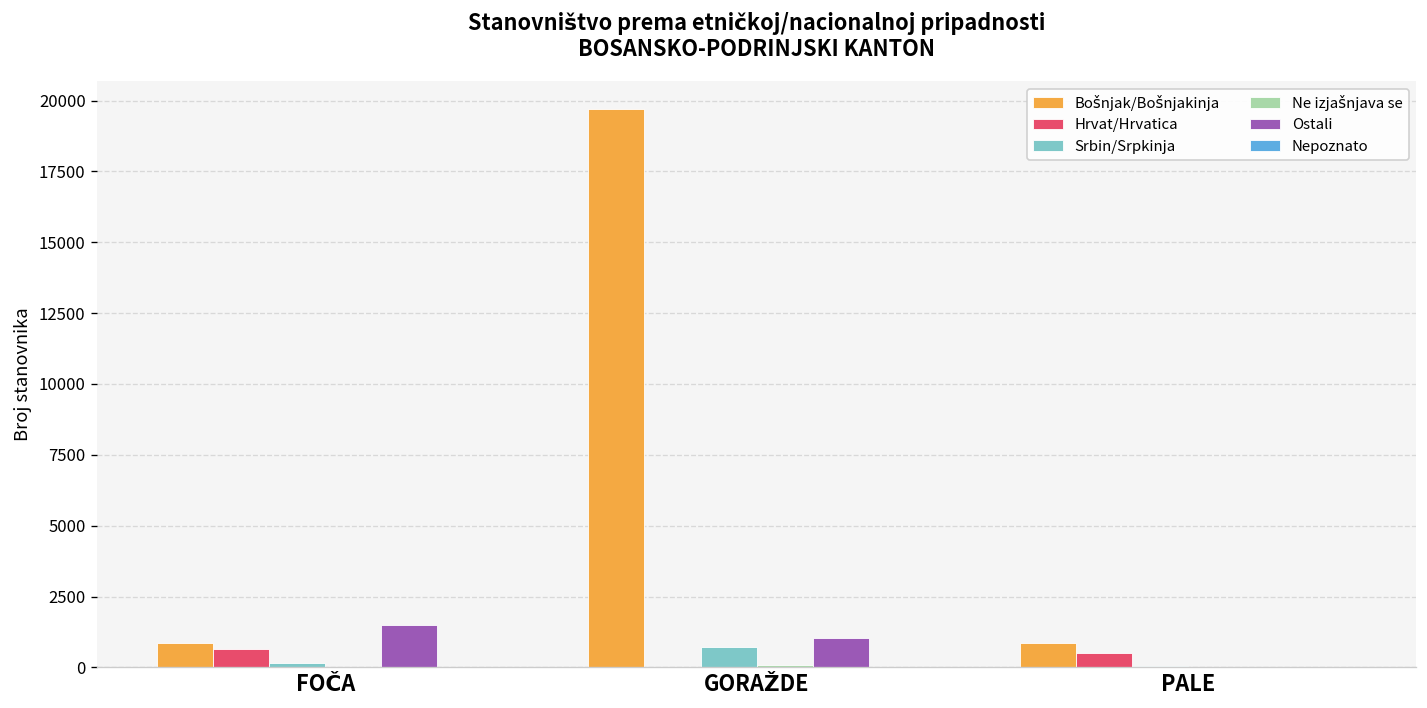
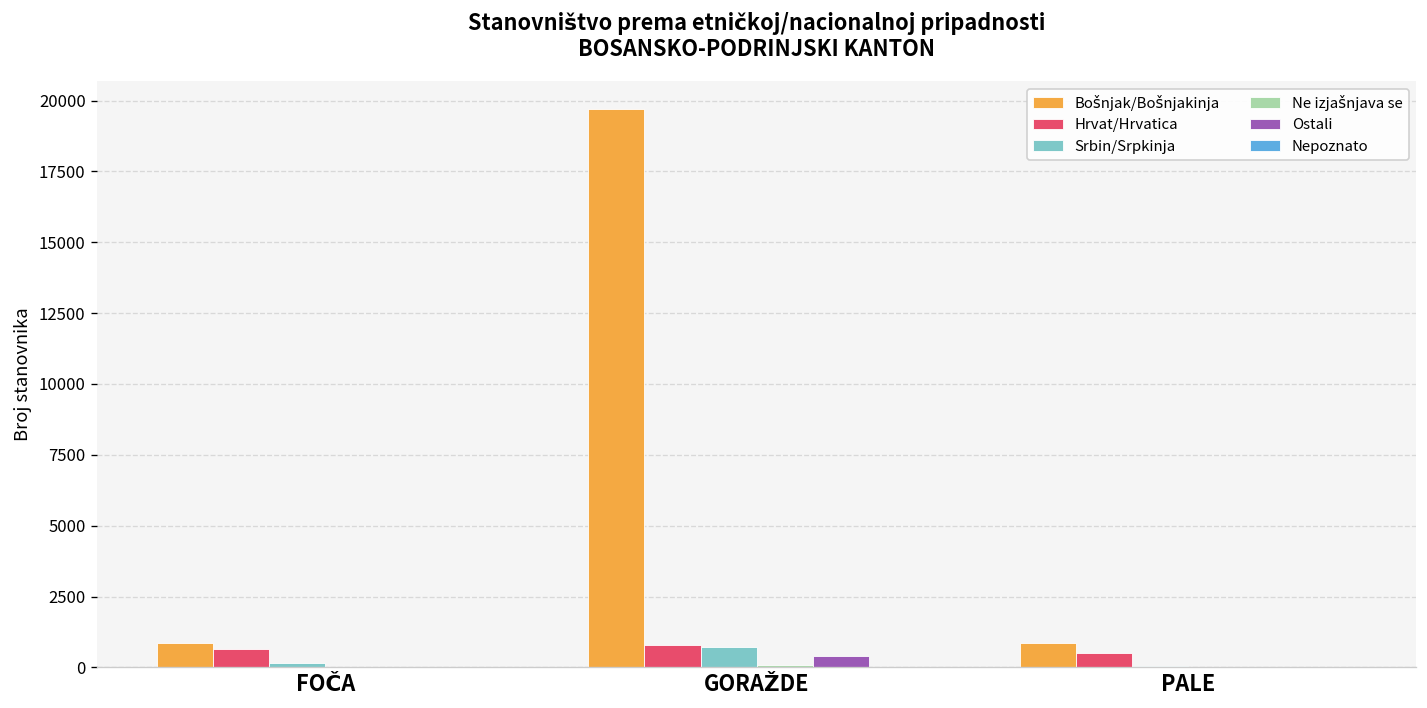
Ostali, FOČA: 1500 -> 0
Hrvat/Hrvatica, GORAŽDE: 0 -> 800
Ostali, GORAŽDE: 1000 -> 400
